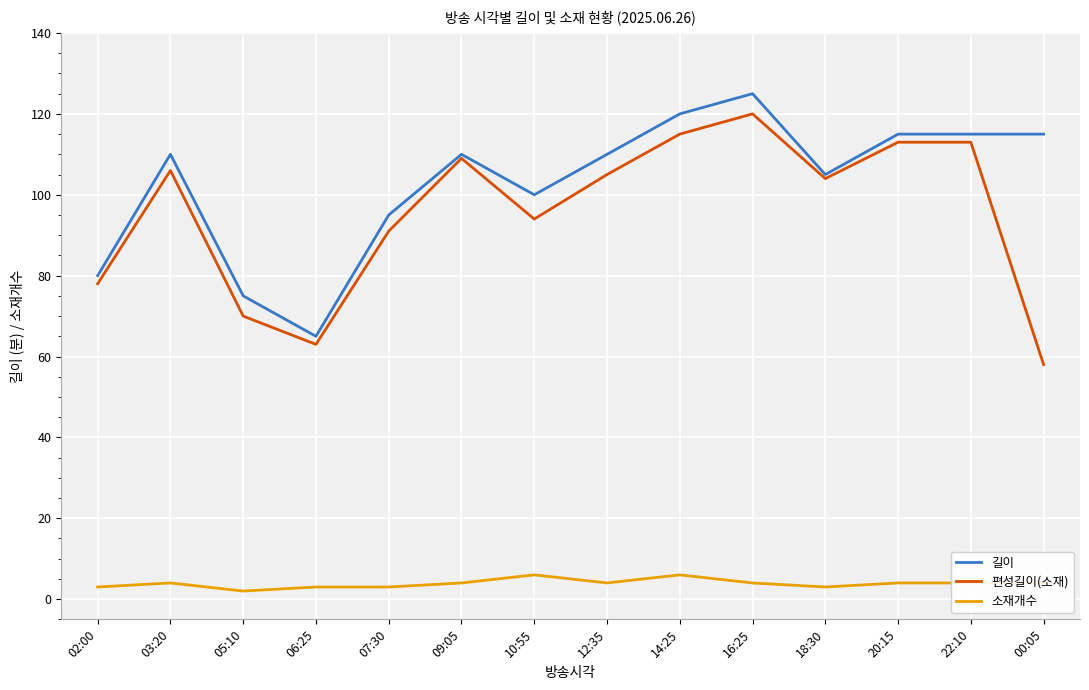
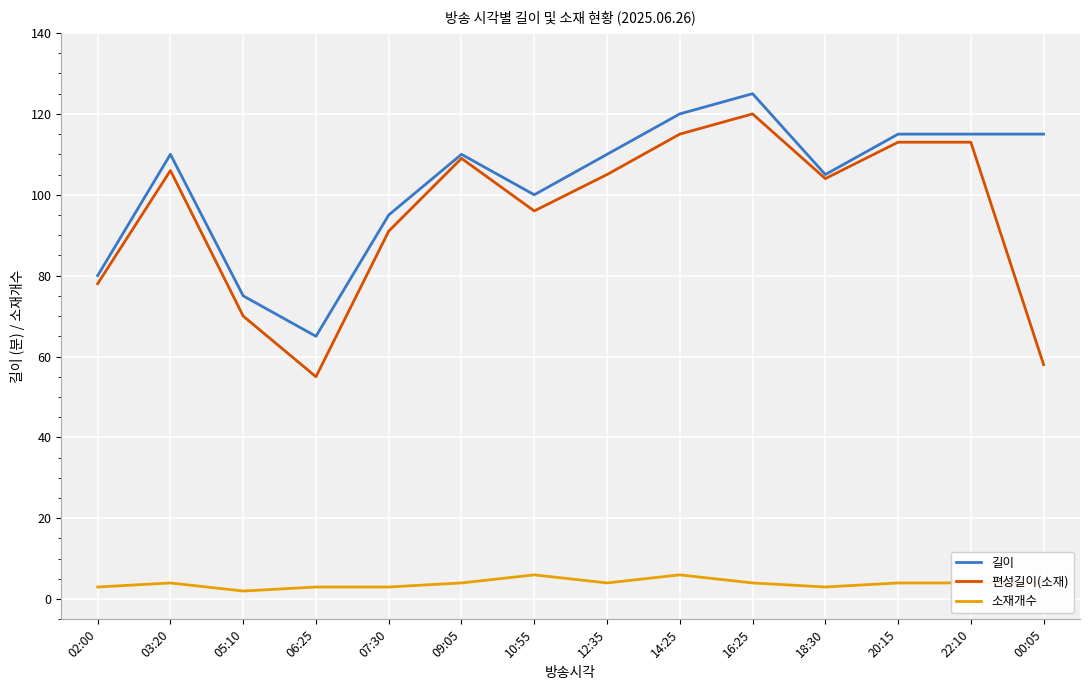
편성길이(소재), 06:25: 63 -> 55
편성길이(소재), 10:55: 94 -> 96
